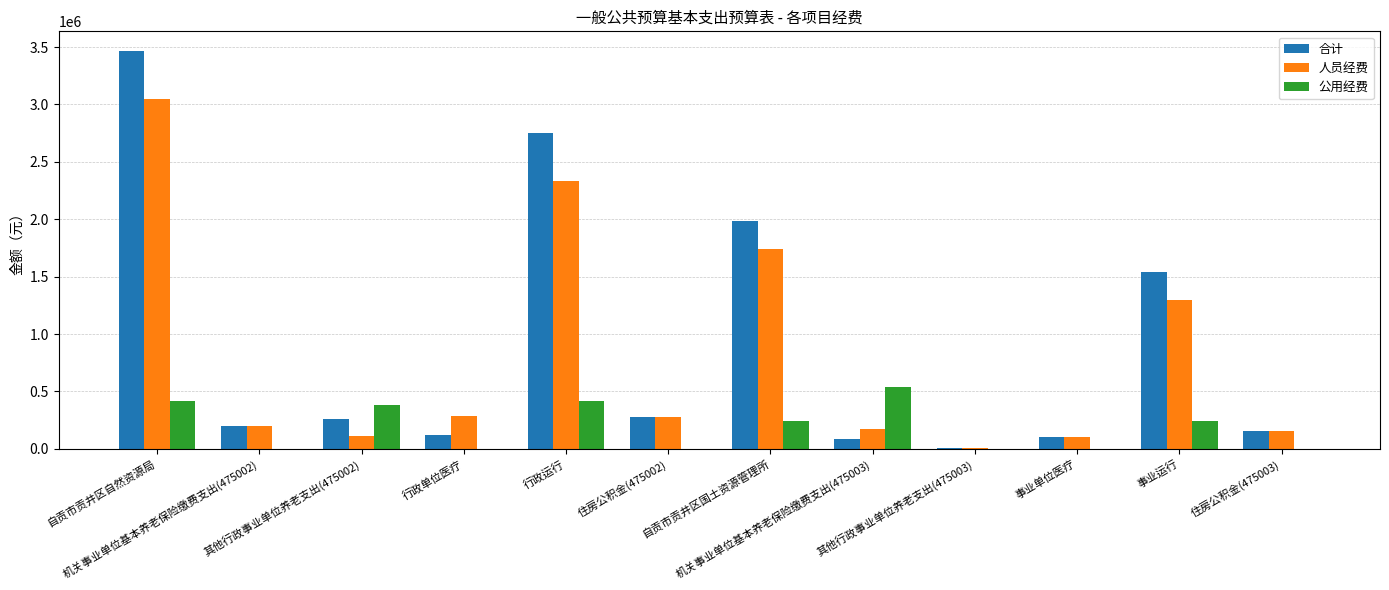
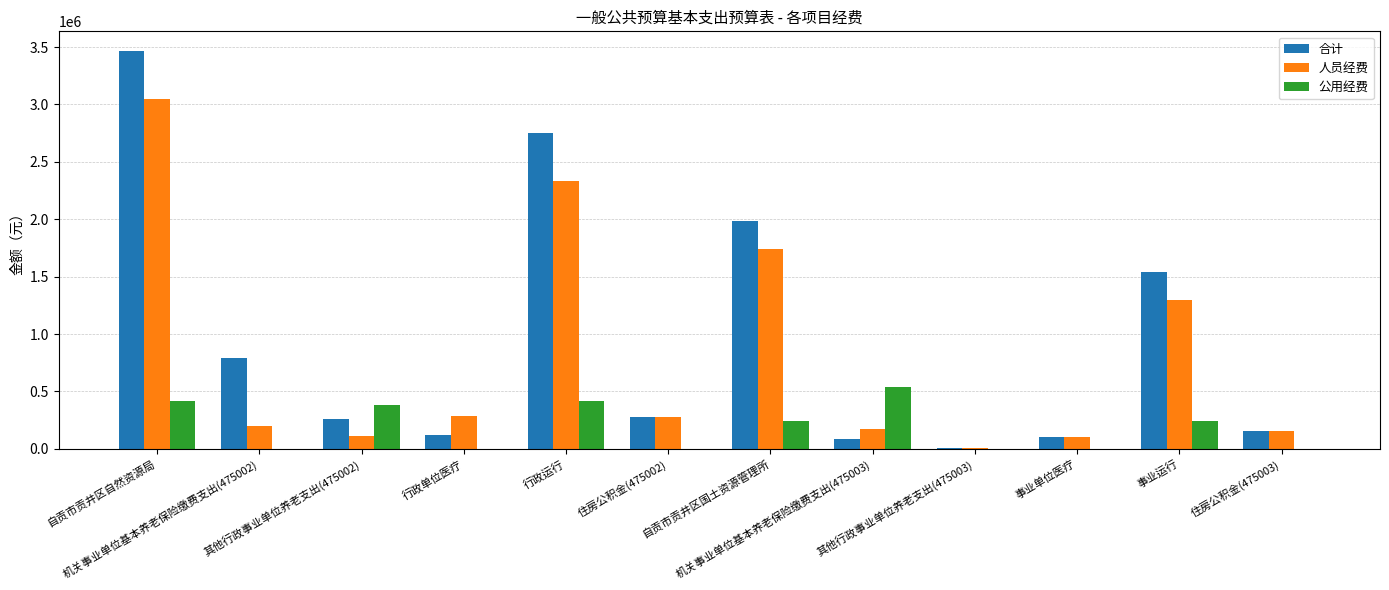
合计, 机关事业单位基本养老保险缴费支出(475002): 200000 -> 790000
